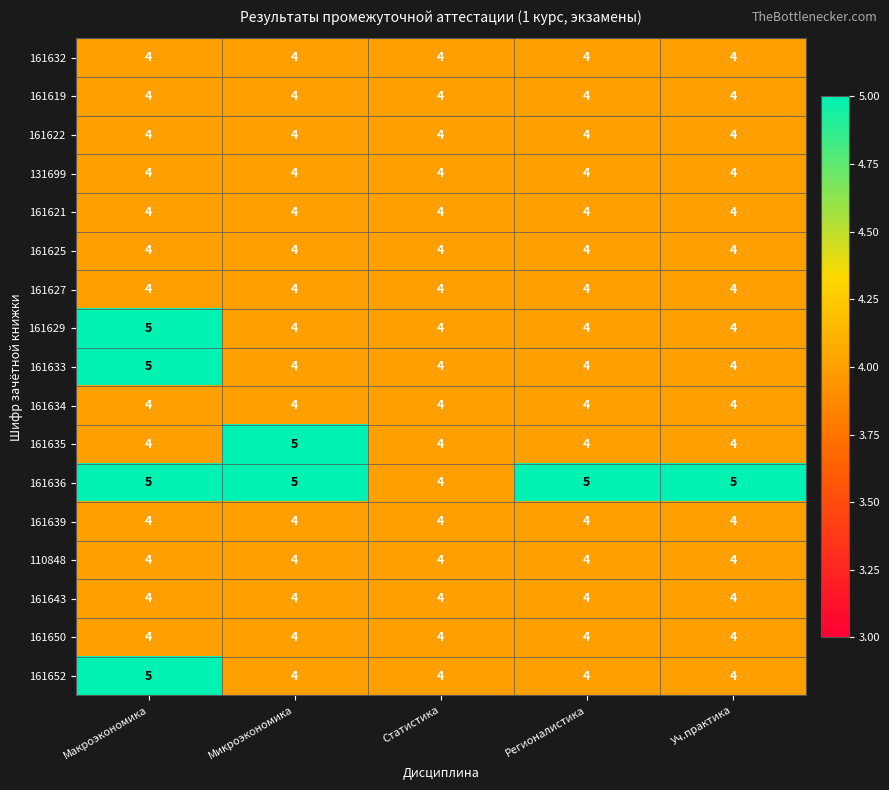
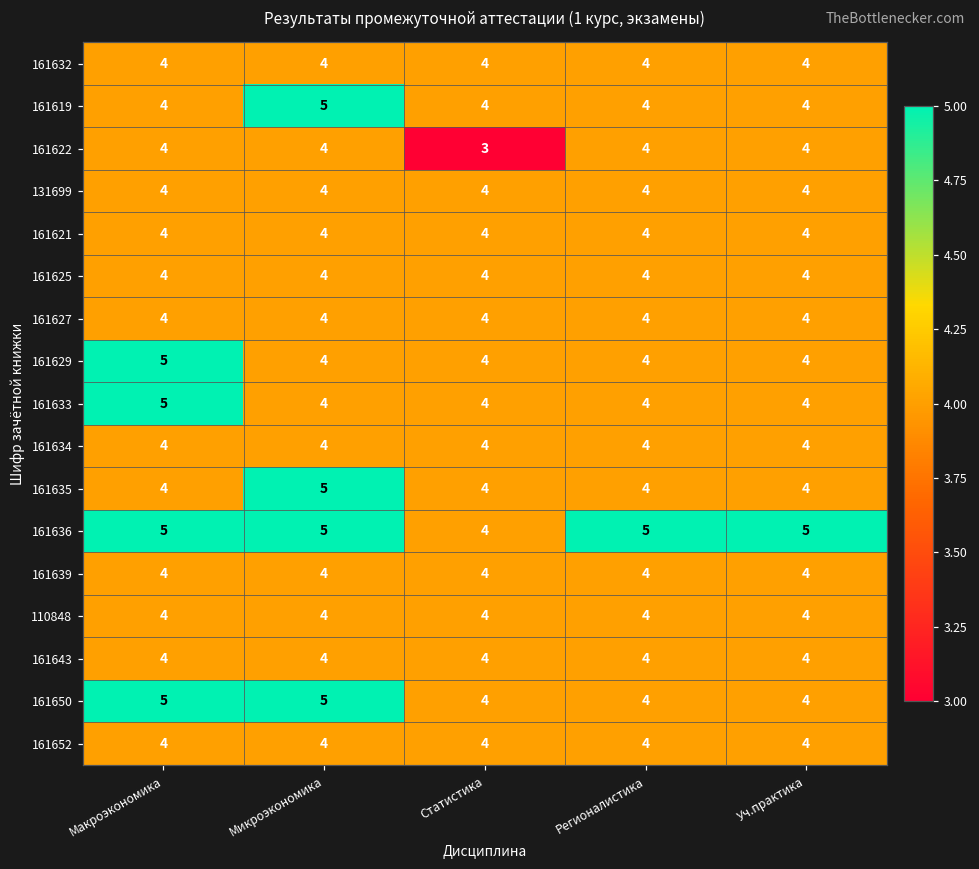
161619, Микроэкономика: 4 -> 5
161622, Статистика: 4 -> 3
161650, Макроэкономика: 4 -> 5
161650, Микроэкономика: 4 -> 5
161652, Макроэкономика: 5 -> 4
